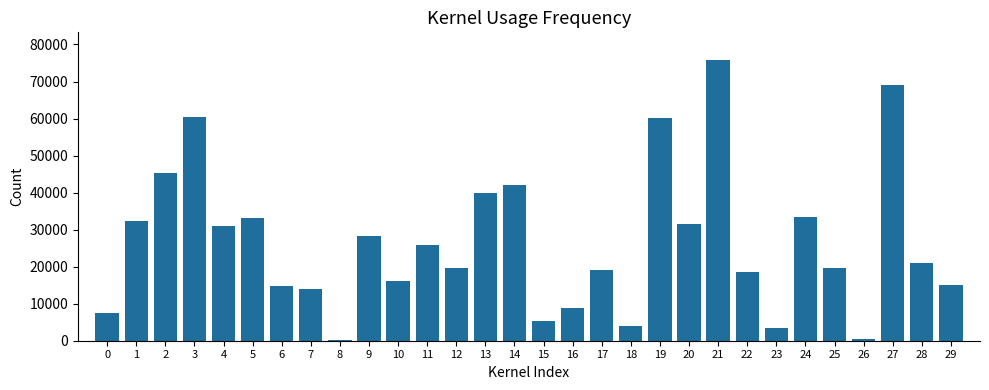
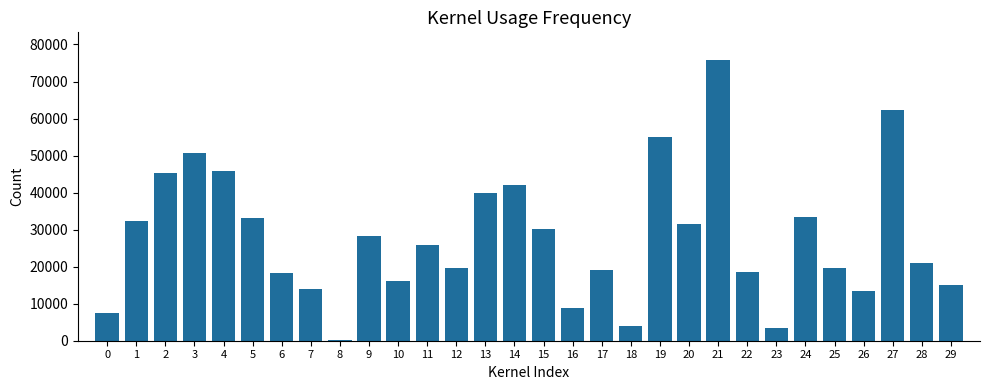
3: 61000 -> 51000
4: 31000 -> 46000
6: 15000 -> 18000
15: 5000 -> 30000
19: 60000 -> 55000
26: 1000 -> 13000
27: 69000 -> 62000
